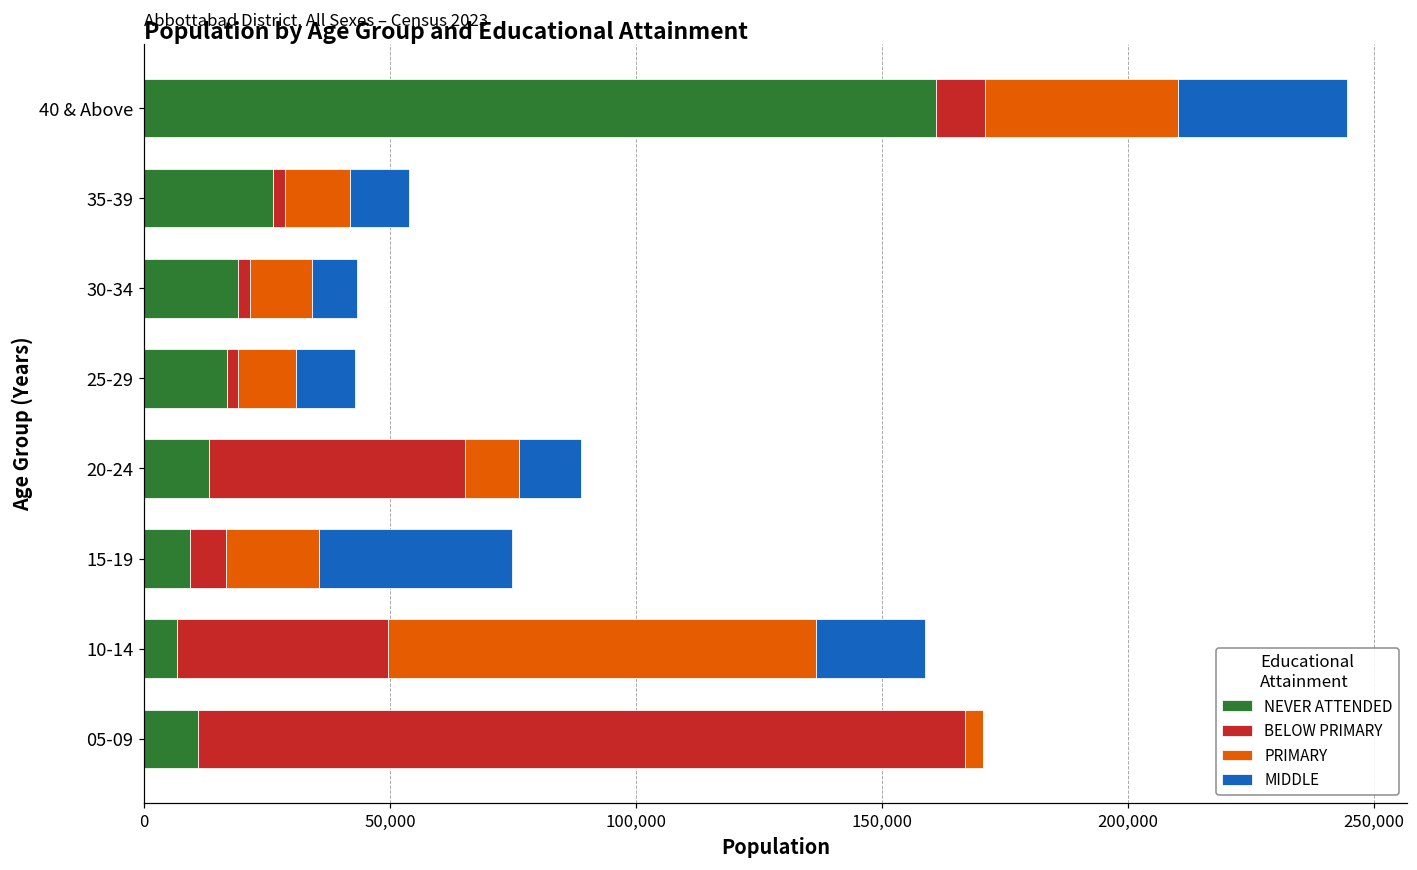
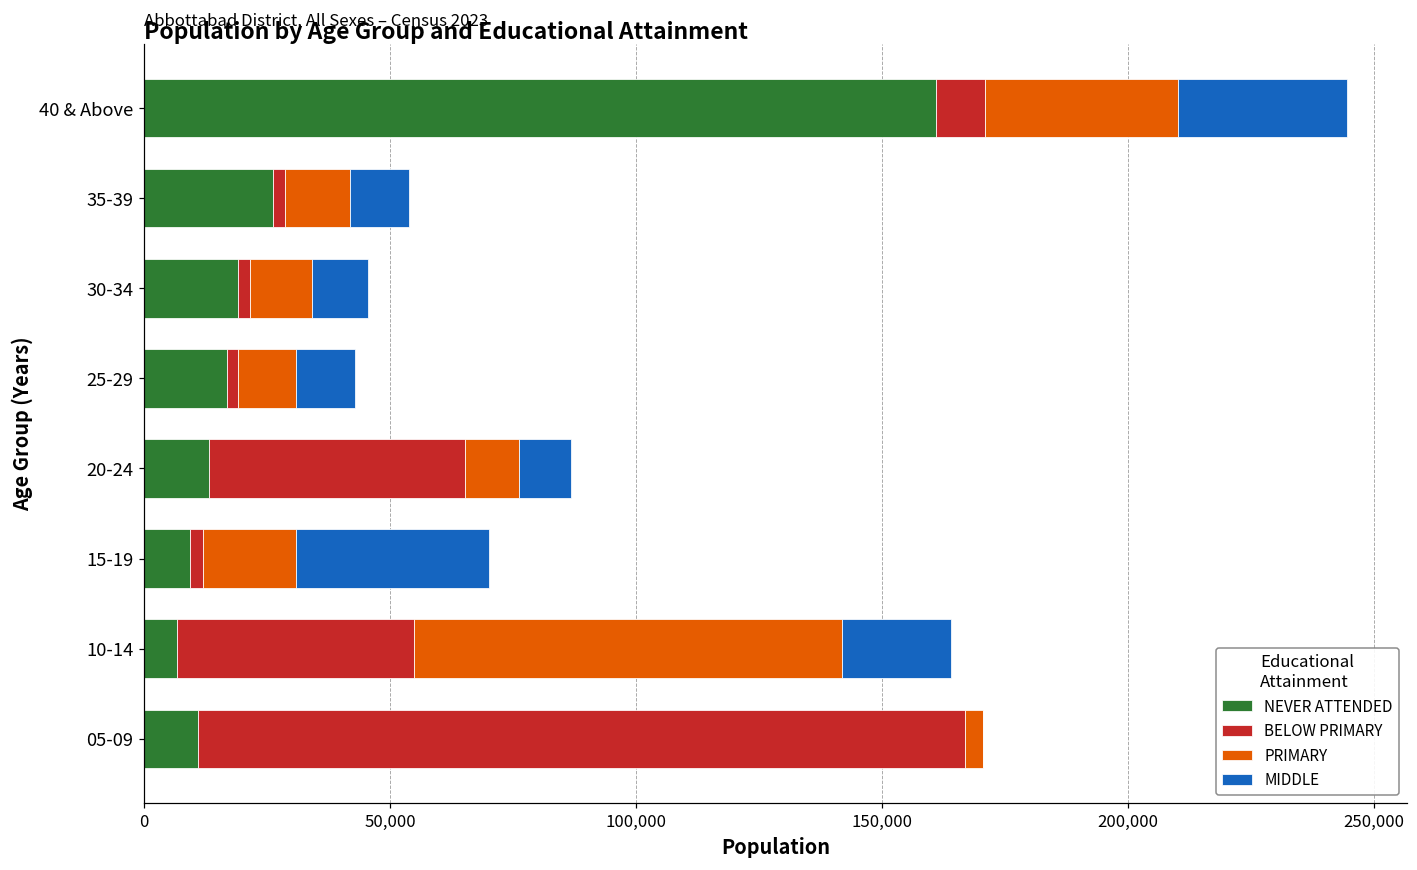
MIDDLE, 30-34: 9,000 -> 12,000
MIDDLE, 20-24: 12,000 -> 11,000
BELOW PRIMARY, 15-19: 7,000 -> 3,000
BELOW PRIMARY, 10-14: 43,000 -> 48,000
